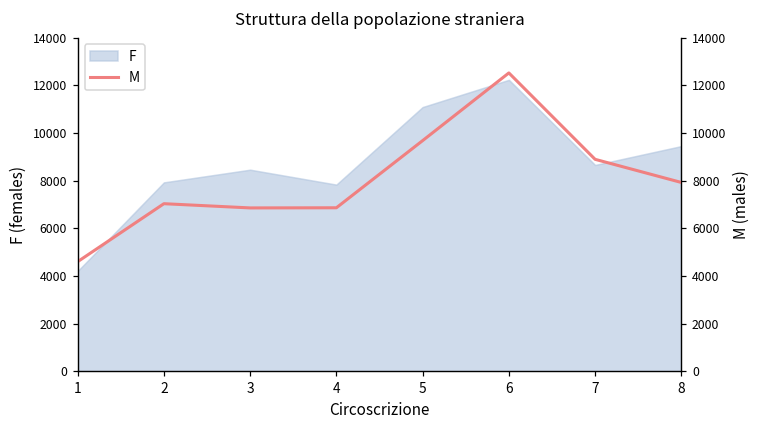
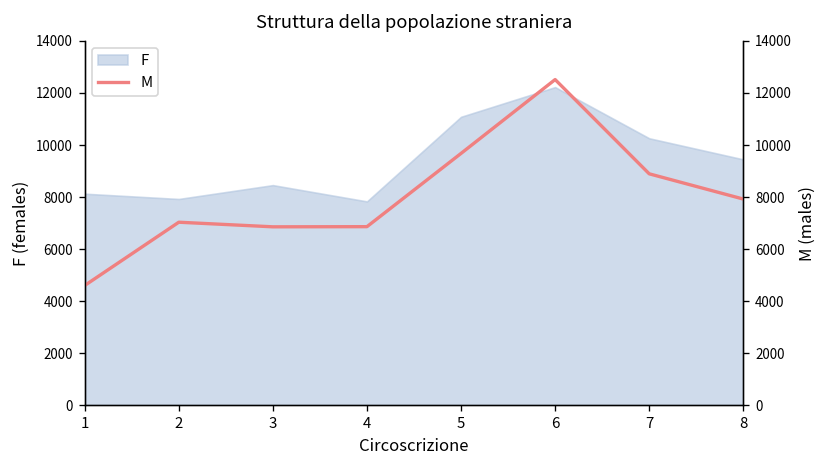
F, 1: 4200 -> 8100
F, 7: 8700 -> 10300
